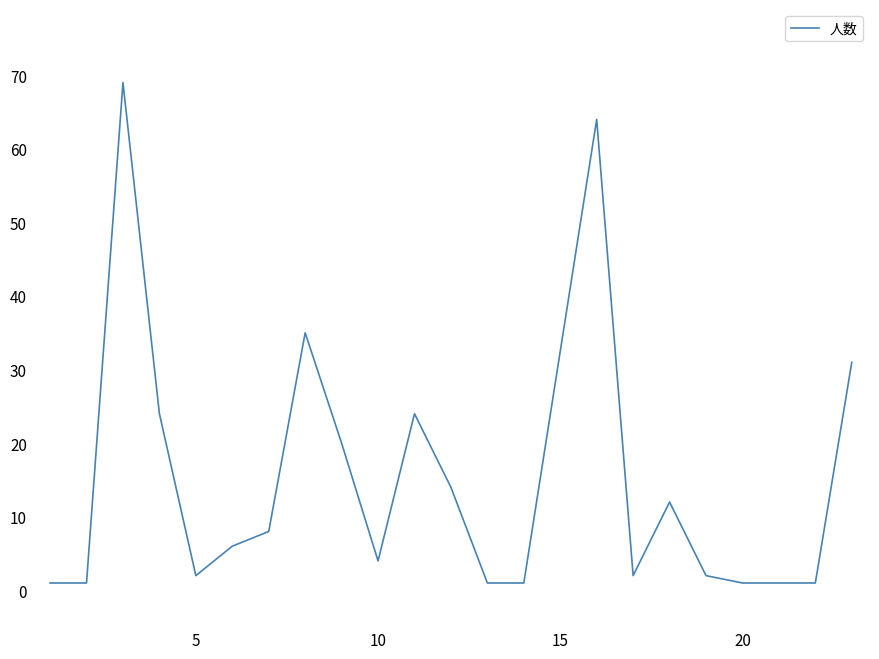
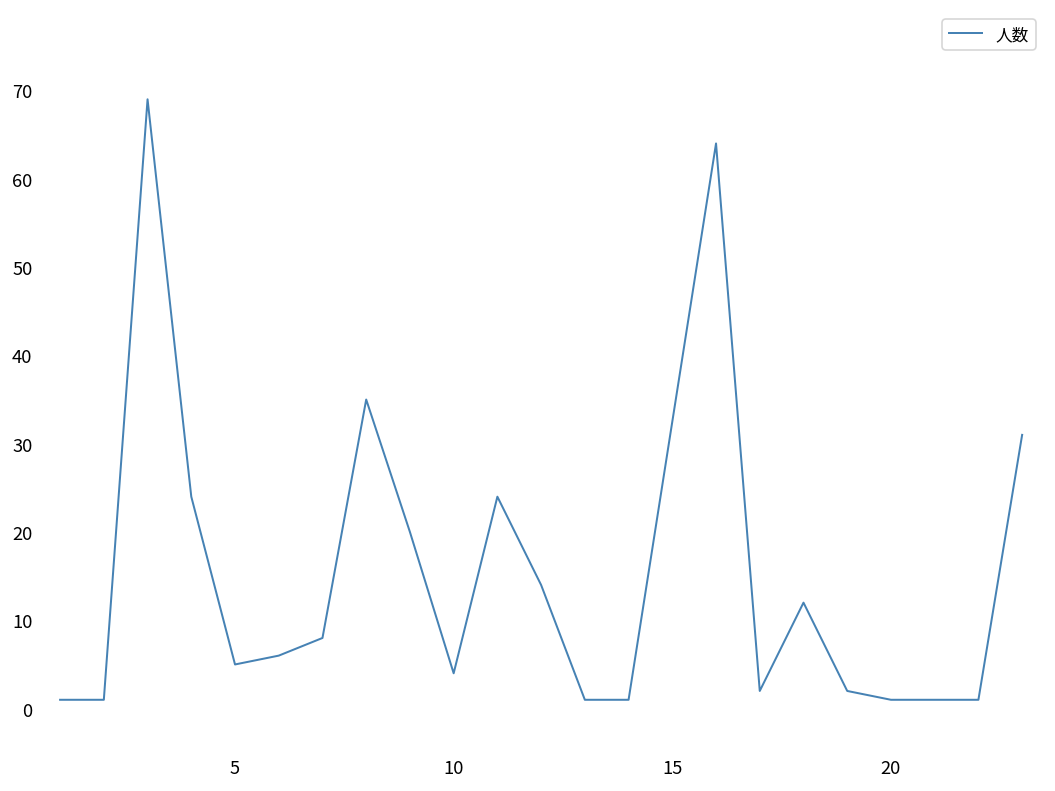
5: 2 -> 5
